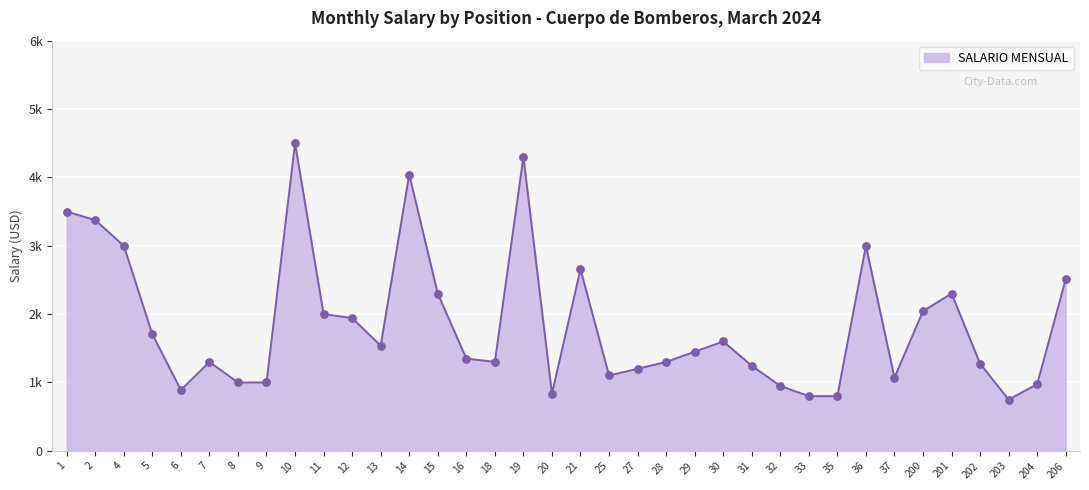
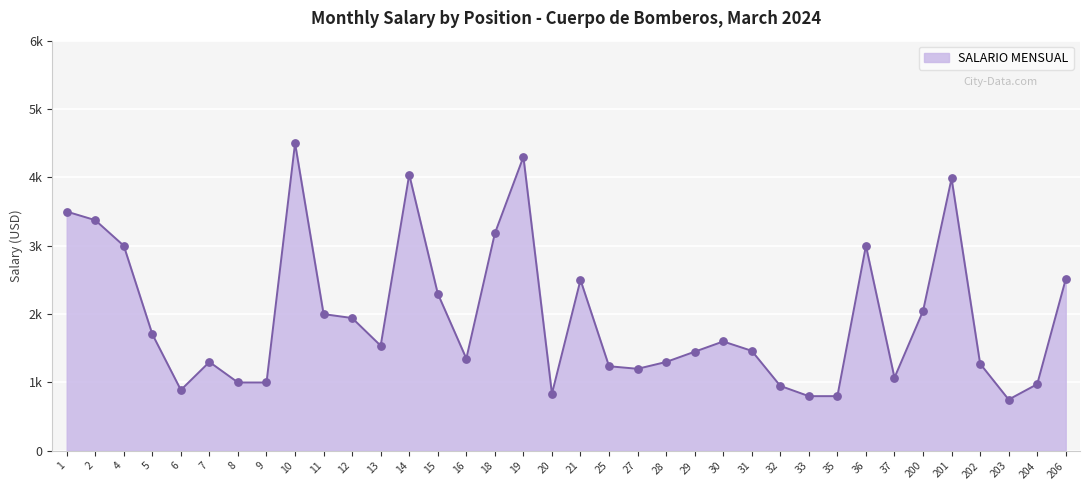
18: 1300 -> 3200
21: 2700 -> 2500
25: 1100 -> 1200
31: 1200 -> 1500
201: 2300 -> 4000
